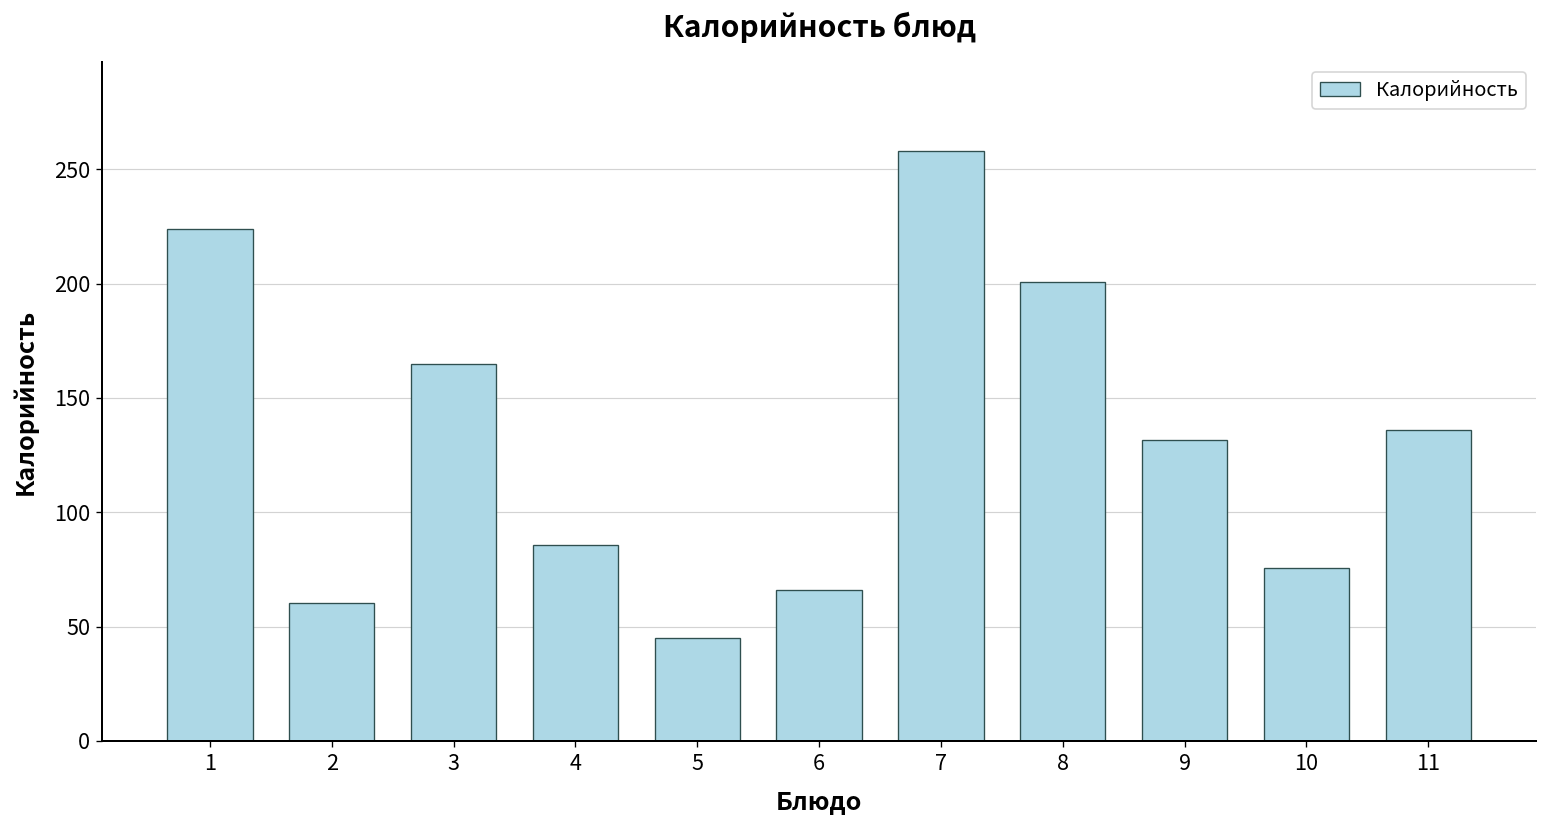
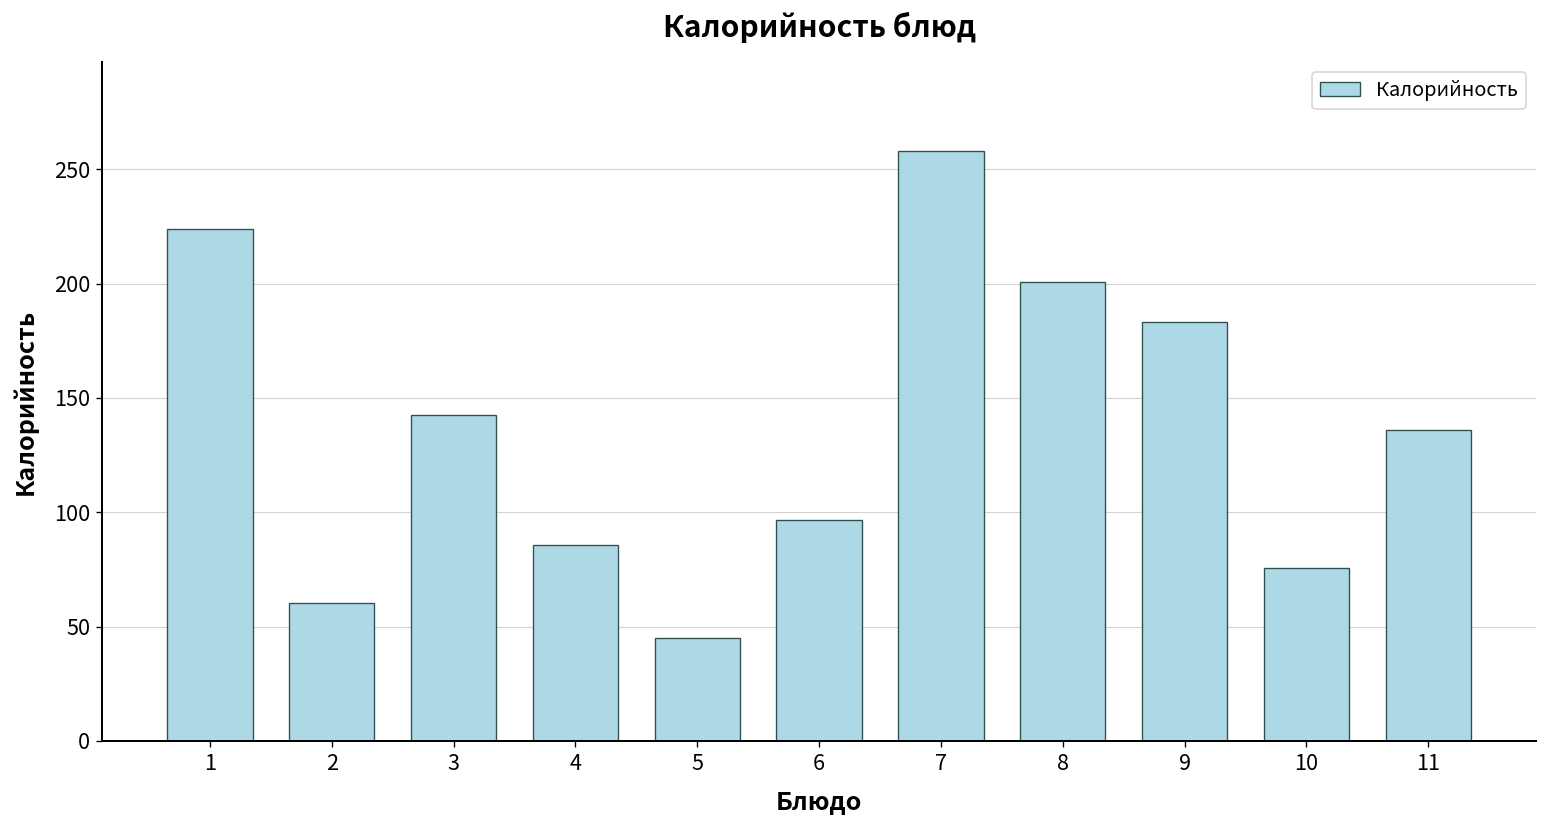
3: 165 -> 142
6: 66 -> 97
9: 132 -> 183
